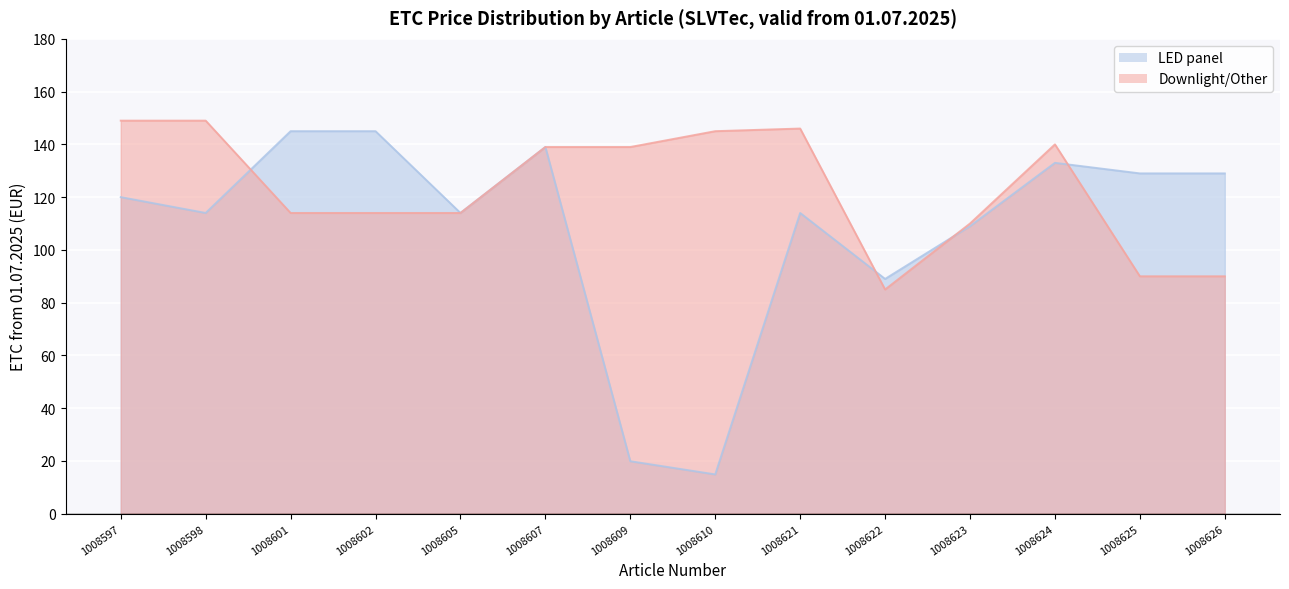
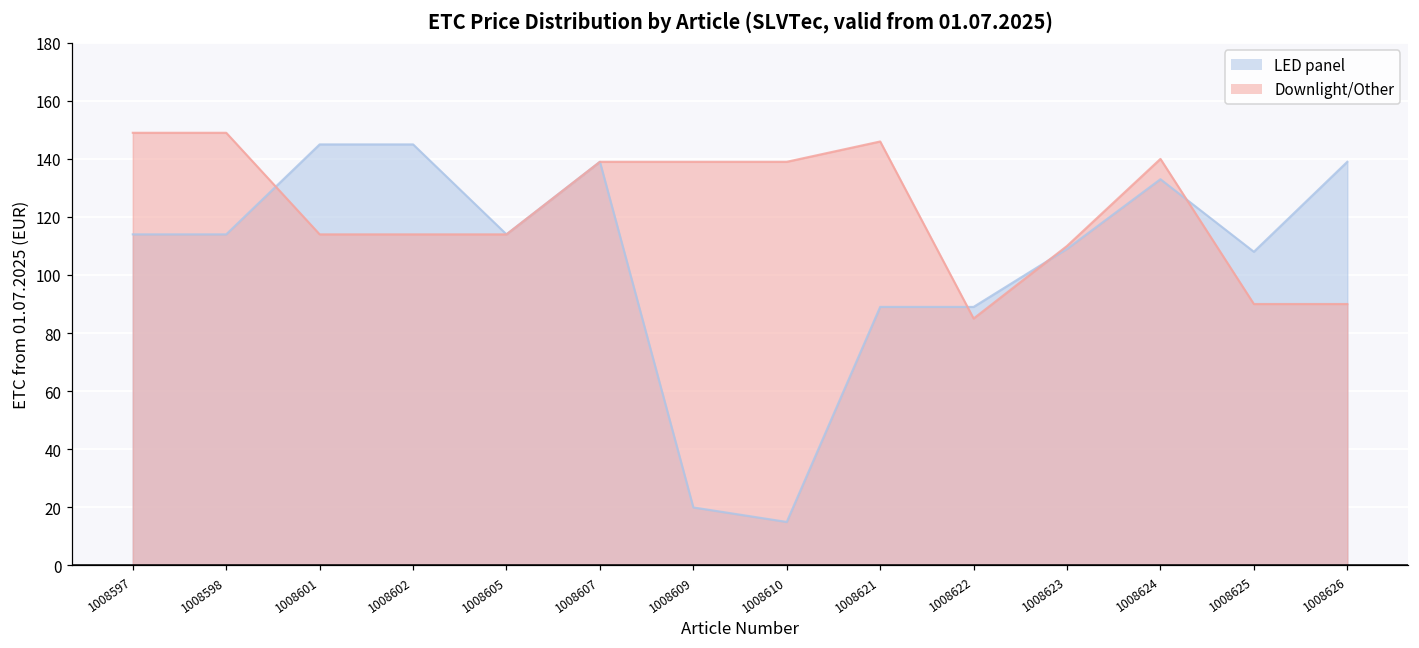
LED panel, 1008597: 120 -> 114
Downlight/Other, 1008610: 145 -> 139
LED panel, 1008621: 114 -> 89
LED panel, 1008625: 129 -> 108
LED panel, 1008626: 129 -> 139
